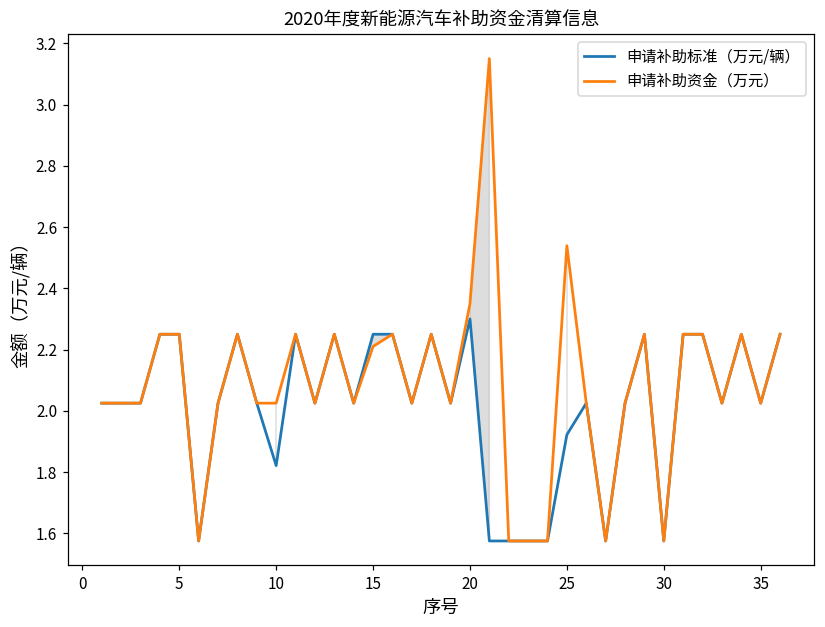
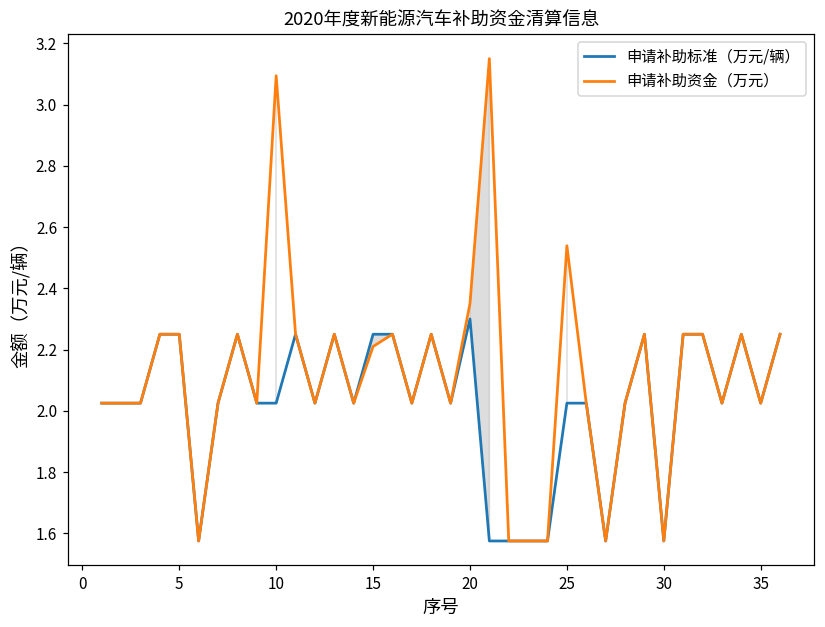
申请补助标准（万元/辆）, 10: 1.82 -> 2.03
申请补助资金（万元）, 10: 2.03 -> 3.09
申请补助标准（万元/辆）, 25: 1.92 -> 2.03
